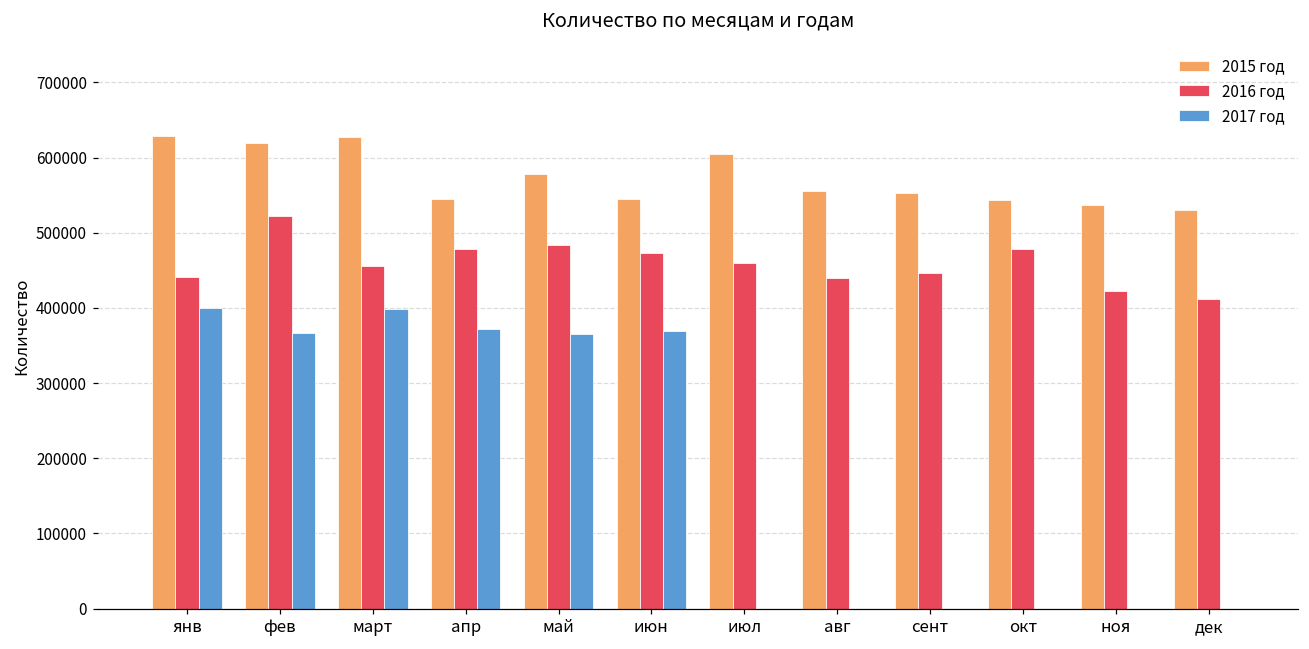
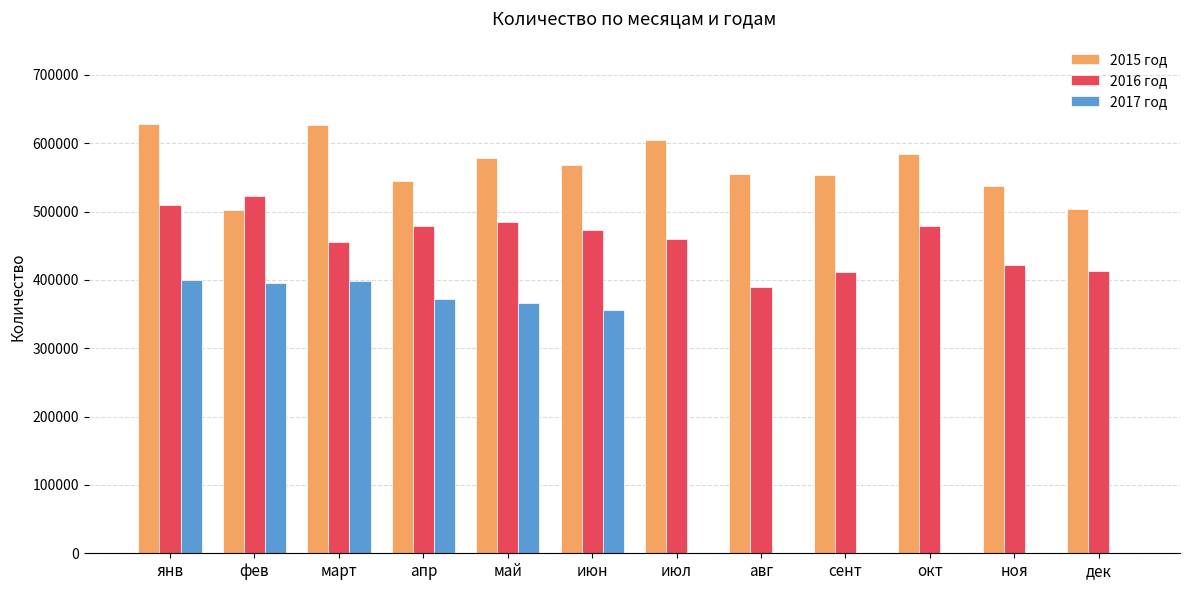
2016 год, янв: 440000 -> 510000
2015 год, фев: 620000 -> 500000
2017 год, фев: 370000 -> 400000
2015 год, июн: 550000 -> 570000
2017 год, июн: 370000 -> 360000
2016 год, авг: 440000 -> 390000
2016 год, сент: 450000 -> 410000
2015 год, окт: 540000 -> 580000
2015 год, дек: 530000 -> 500000
